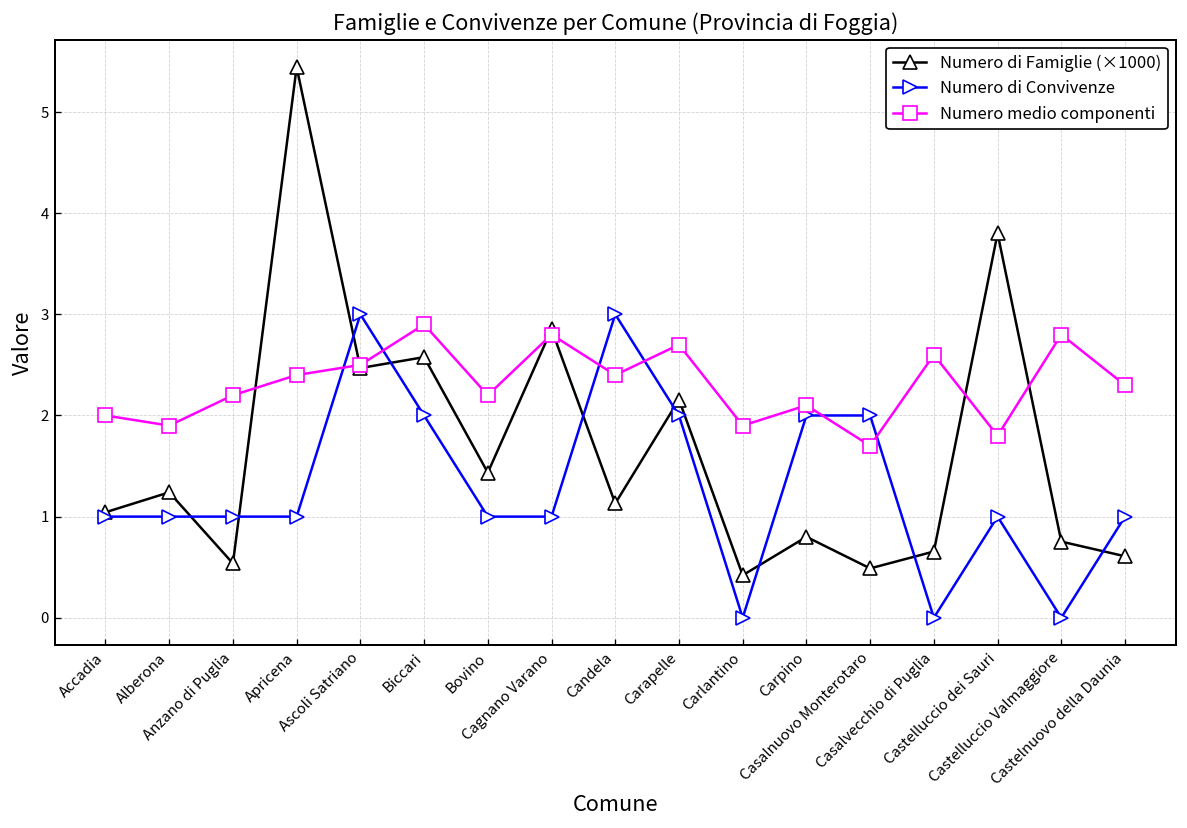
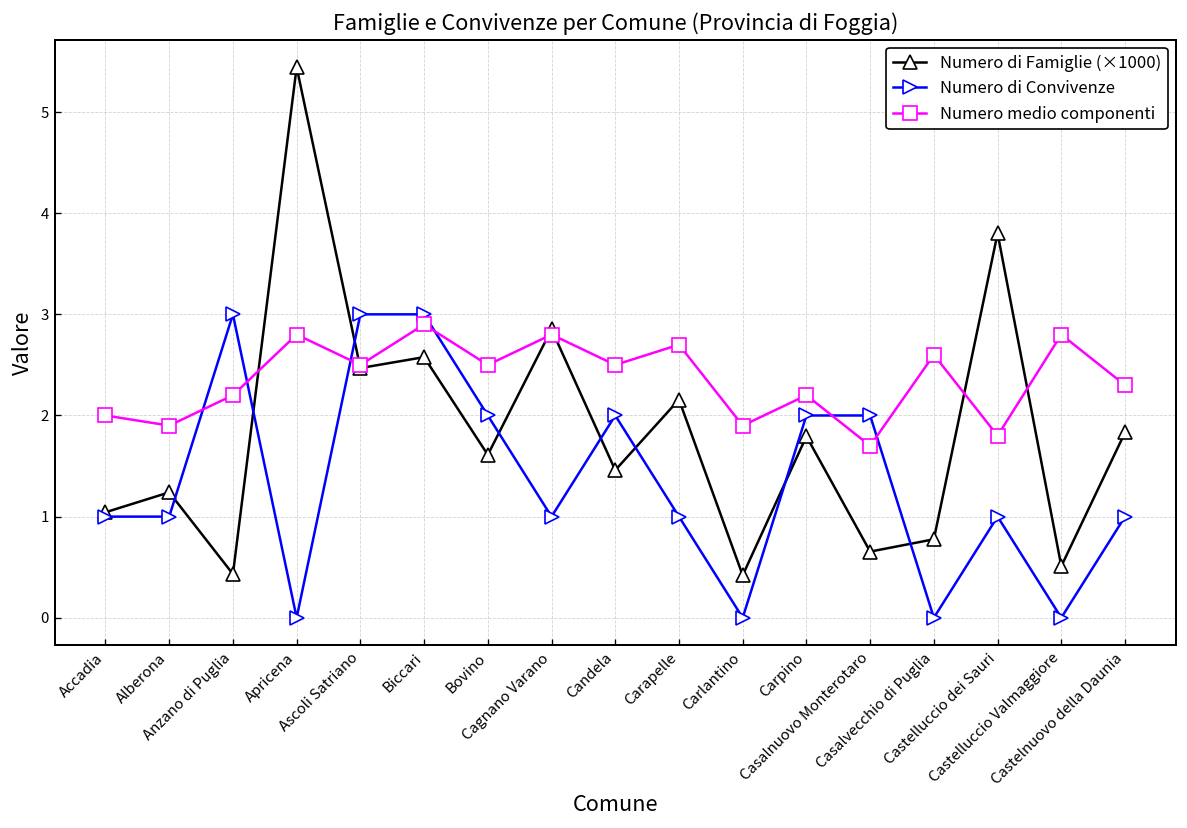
Numero di Famiglie (×1000), Anzano di Puglia: 0.5 -> 0.4
Numero di Convivenze, Anzano di Puglia: 1 -> 3
Numero di Convivenze, Apricena: 1 -> 0
Numero medio componenti, Apricena: 2.4 -> 2.8
Numero di Convivenze, Biccari: 2 -> 3
Numero di Famiglie (×1000), Bovino: 1.4 -> 1.6
Numero di Convivenze, Bovino: 1 -> 2
Numero medio componenti, Bovino: 2.2 -> 2.5
Numero di Famiglie (×1000), Candela: 1.1 -> 1.5
Numero di Convivenze, Candela: 3 -> 2
Numero medio componenti, Candela: 2.4 -> 2.5
Numero di Convivenze, Carapelle: 2 -> 1
Numero di Famiglie (×1000), Carpino: 0.8 -> 1.8
Numero medio componenti, Carpino: 2.1 -> 2.2
Numero di Famiglie (×1000), Casalnuovo Monterotaro: 0.5 -> 0.7
Numero di Famiglie (×1000), Casalvecchio di Puglia: 0.7 -> 0.8
Numero di Famiglie (×1000), Castelluccio Valmaggiore: 0.8 -> 0.5
Numero di Famiglie (×1000), Castelnuovo della Daunia: 0.6 -> 1.8
